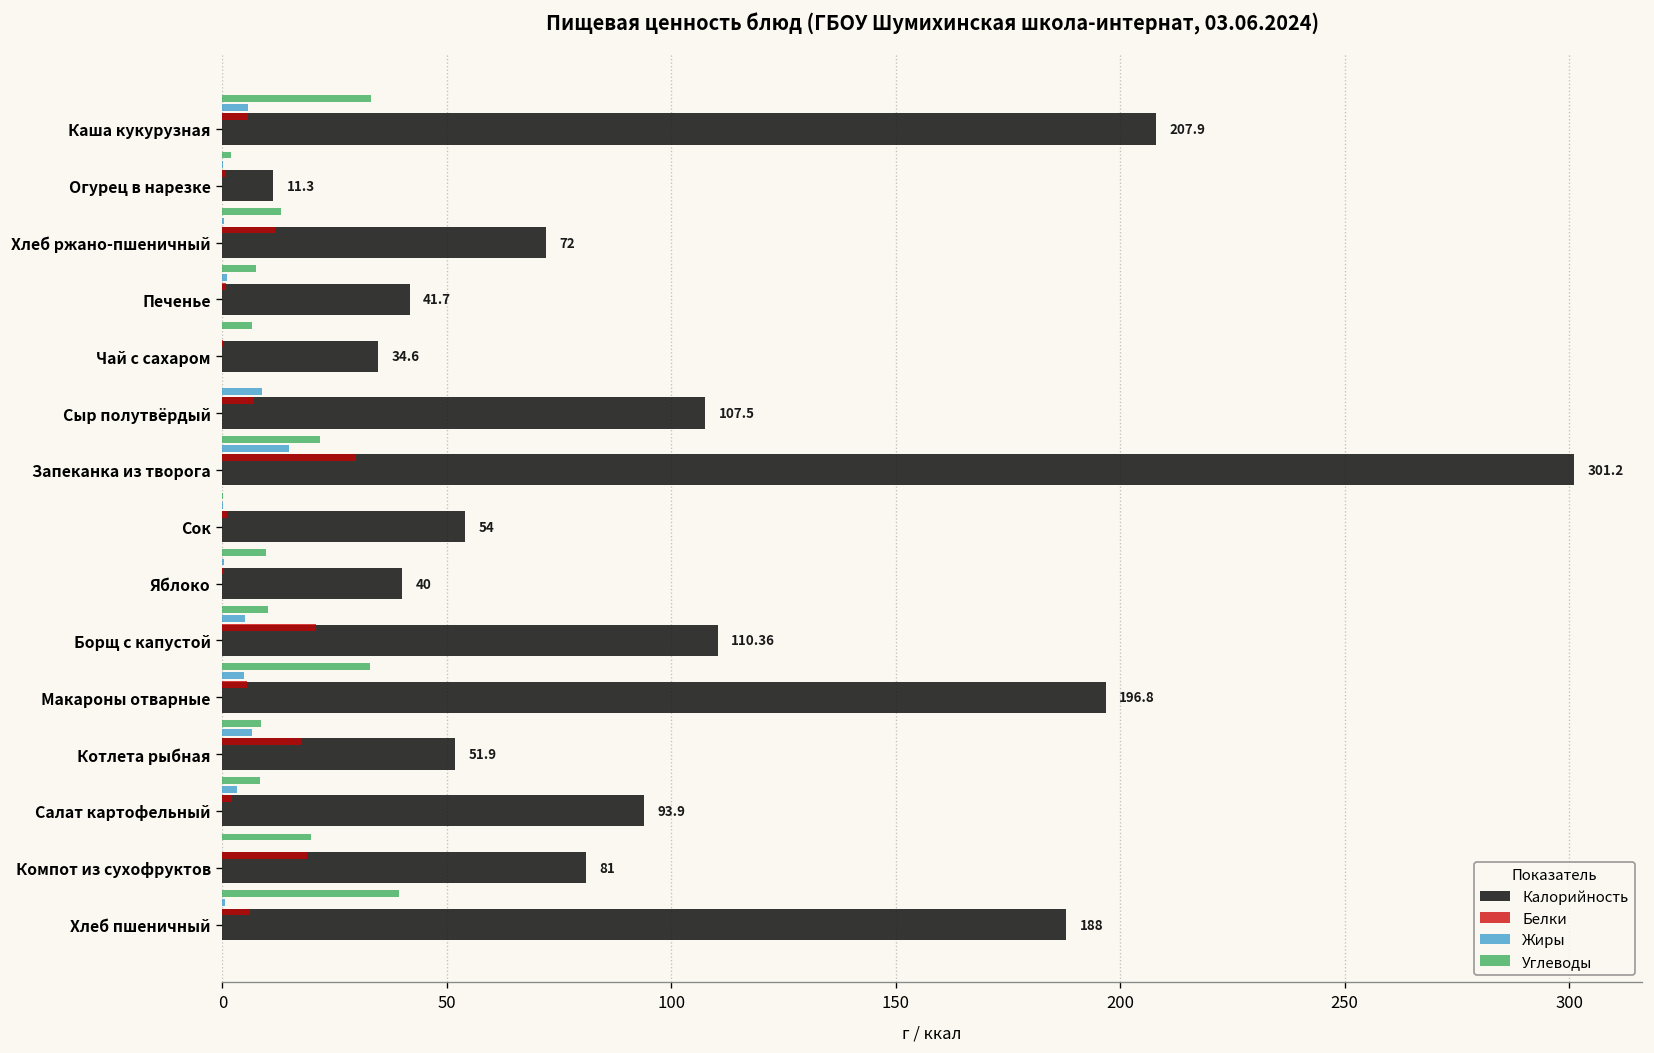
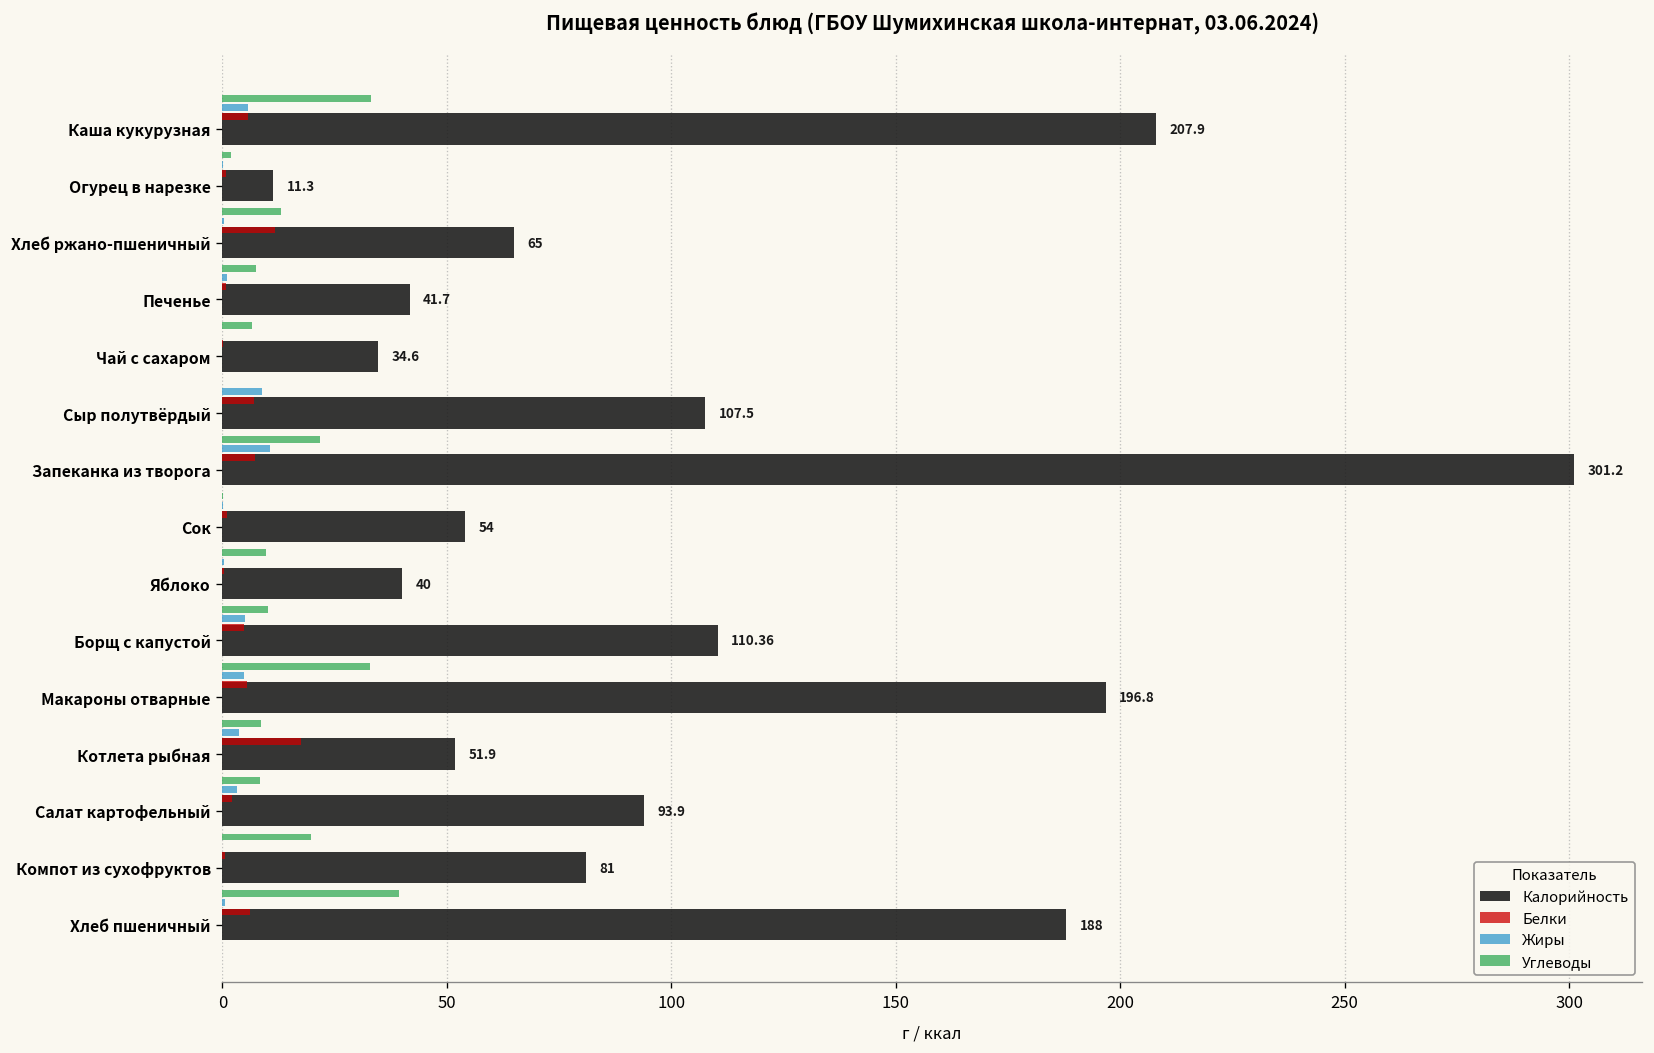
Калорийность, Хлеб ржано-пшеничный: 72 -> 65
Жиры, Запеканка из творога: 15 -> 11
Белки, Запеканка из творога: 30 -> 7
Белки, Борщ с капустой: 21 -> 5
Жиры, Котлета рыбная: 7 -> 4
Белки, Компот из сухофруктов: 19 -> 1
